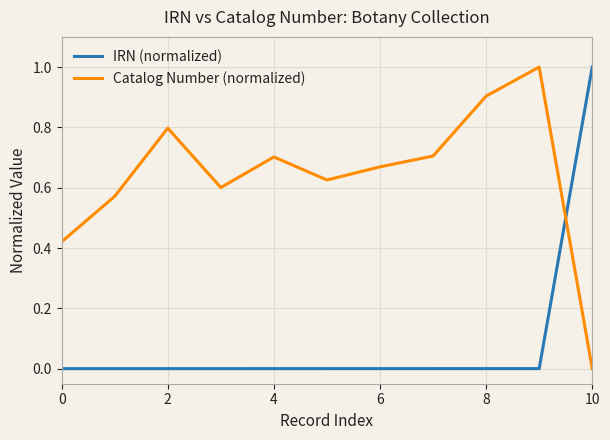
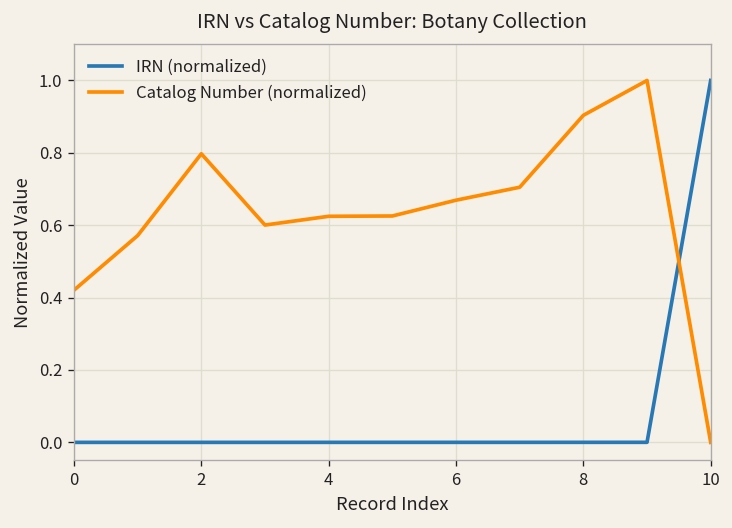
Catalog Number (normalized), 4: 0.70 -> 0.62
